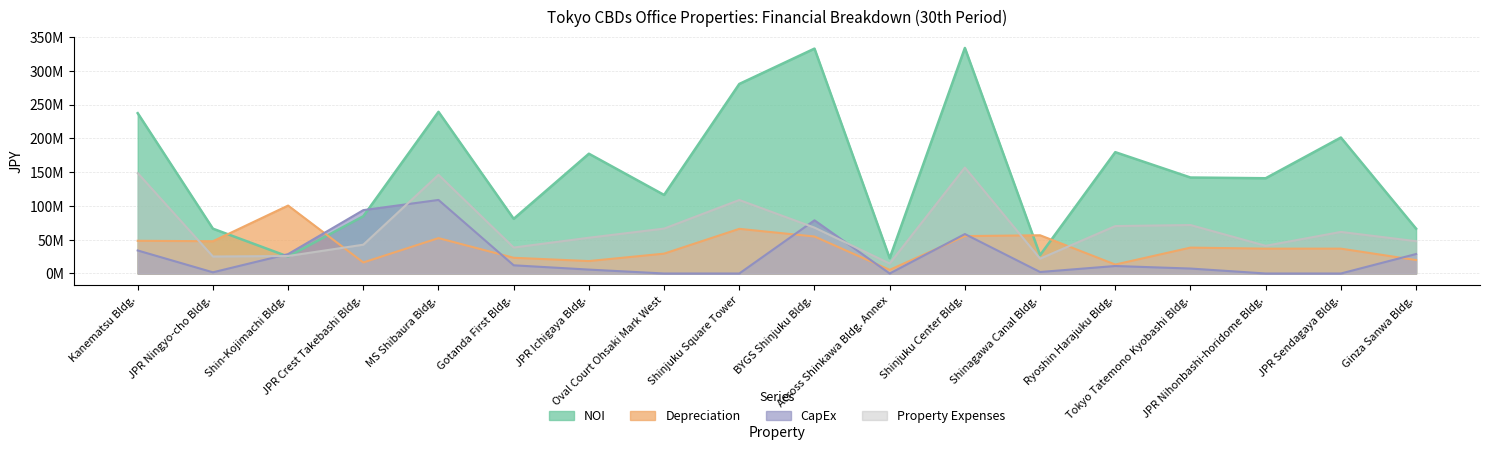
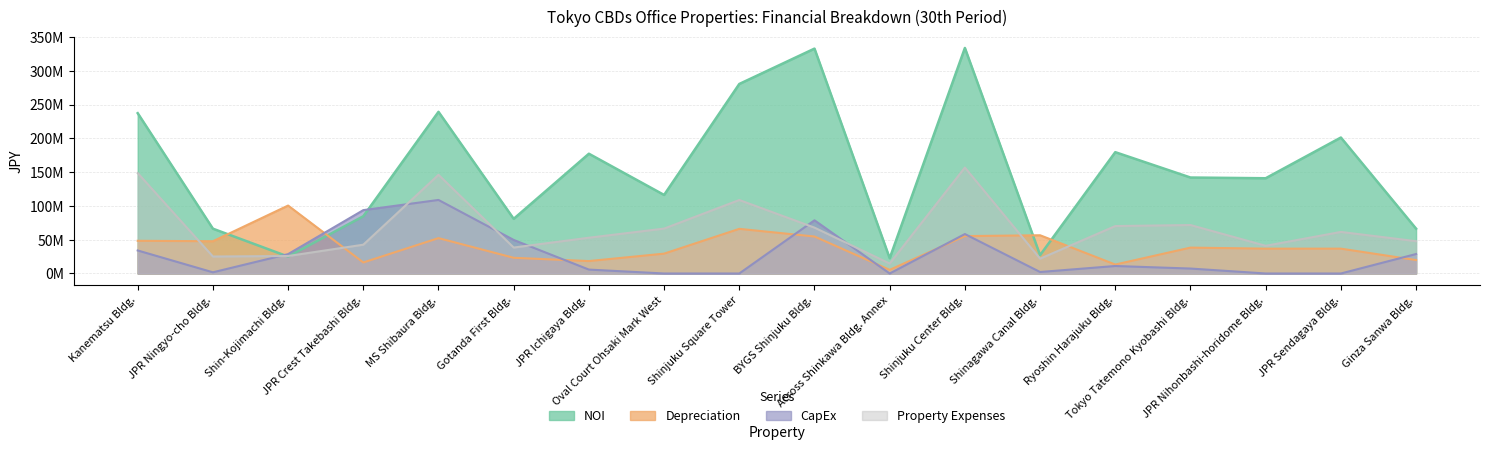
CapEx, Gotanda First Bldg.: 10000000 -> 50000000
